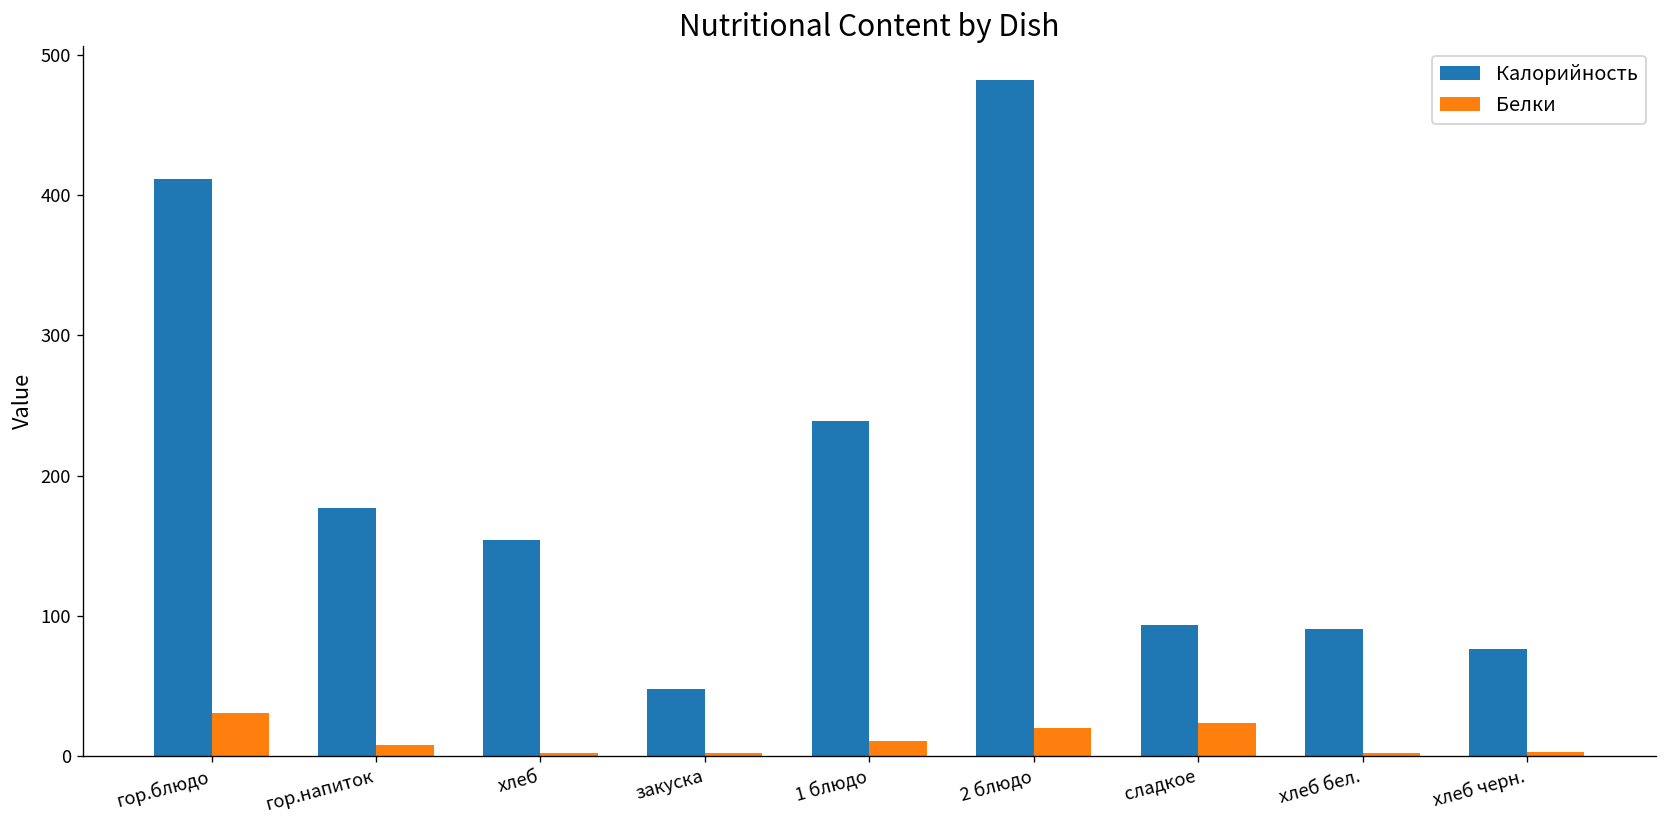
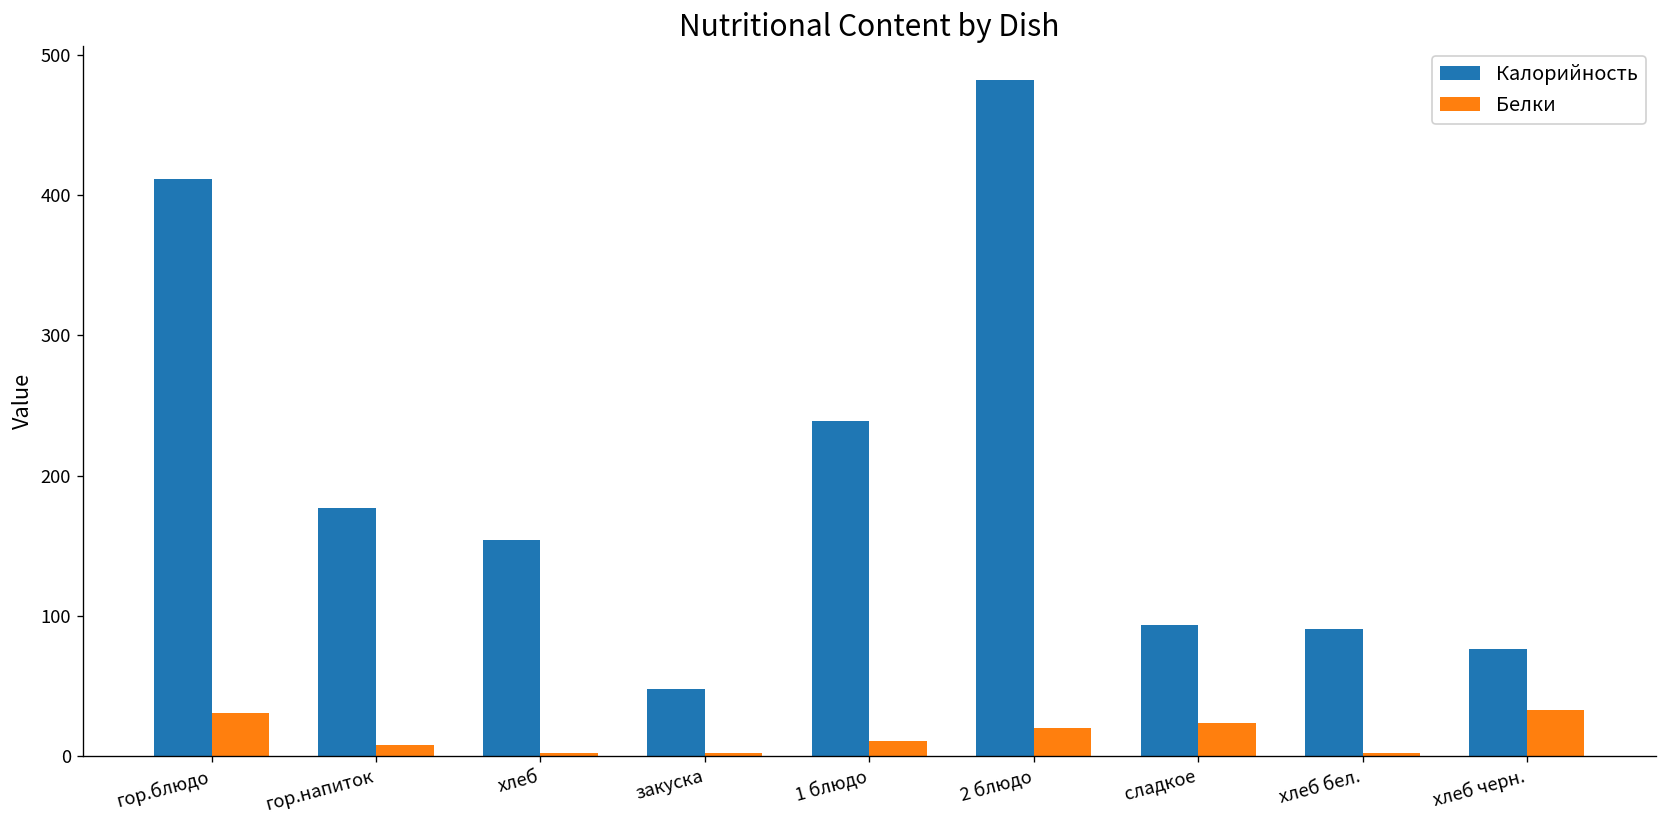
Белки, хлеб черн.: 2 -> 33
